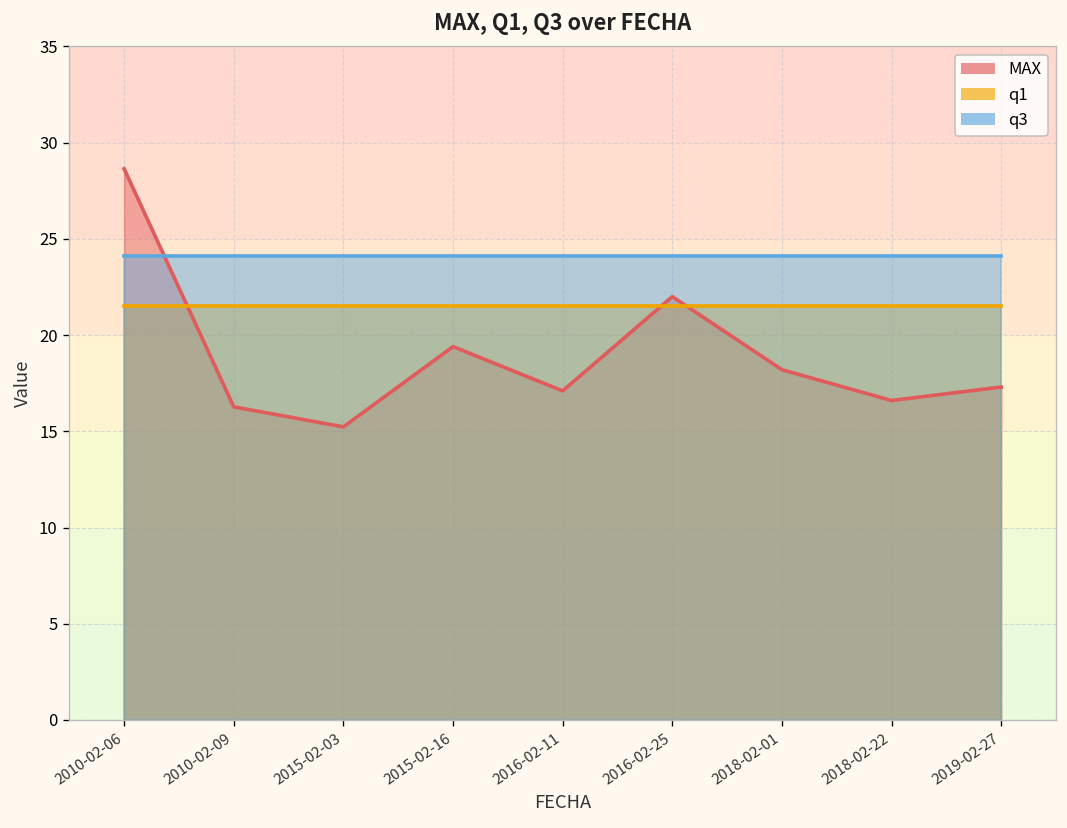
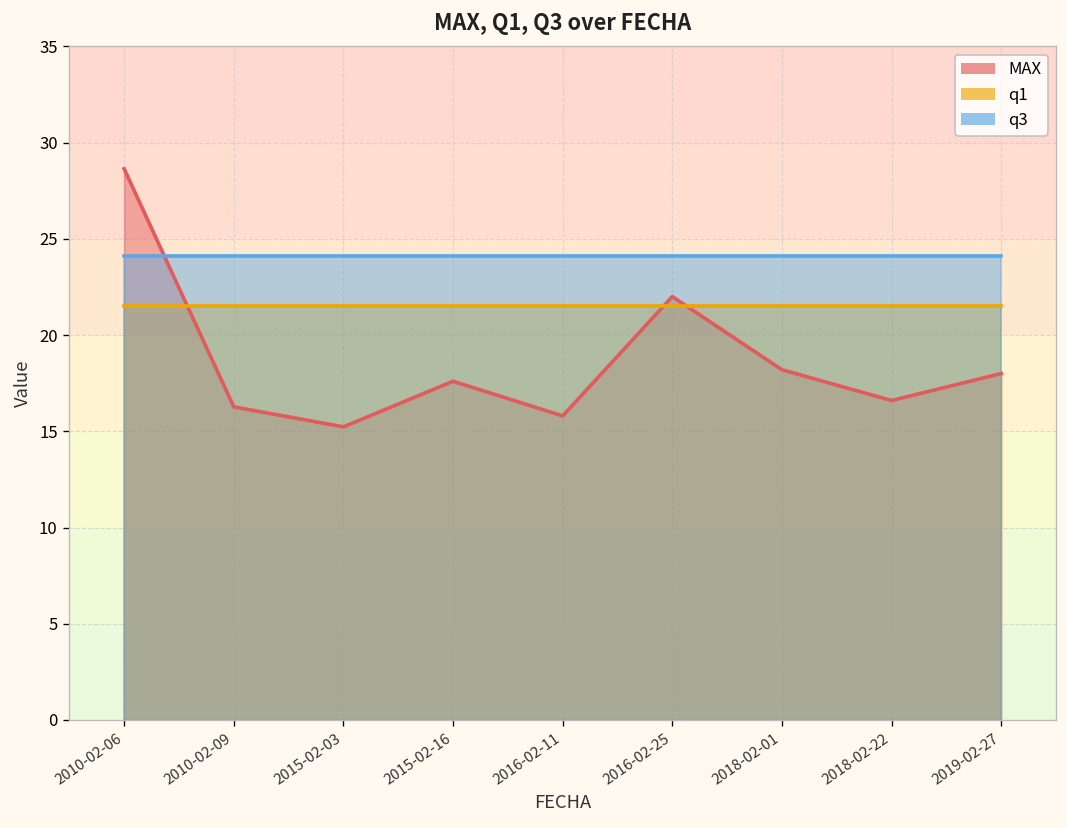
MAX, 2015-02-16: 19.4 -> 17.6
MAX, 2016-02-11: 17.1 -> 15.8
MAX, 2019-02-27: 17.3 -> 18.0
